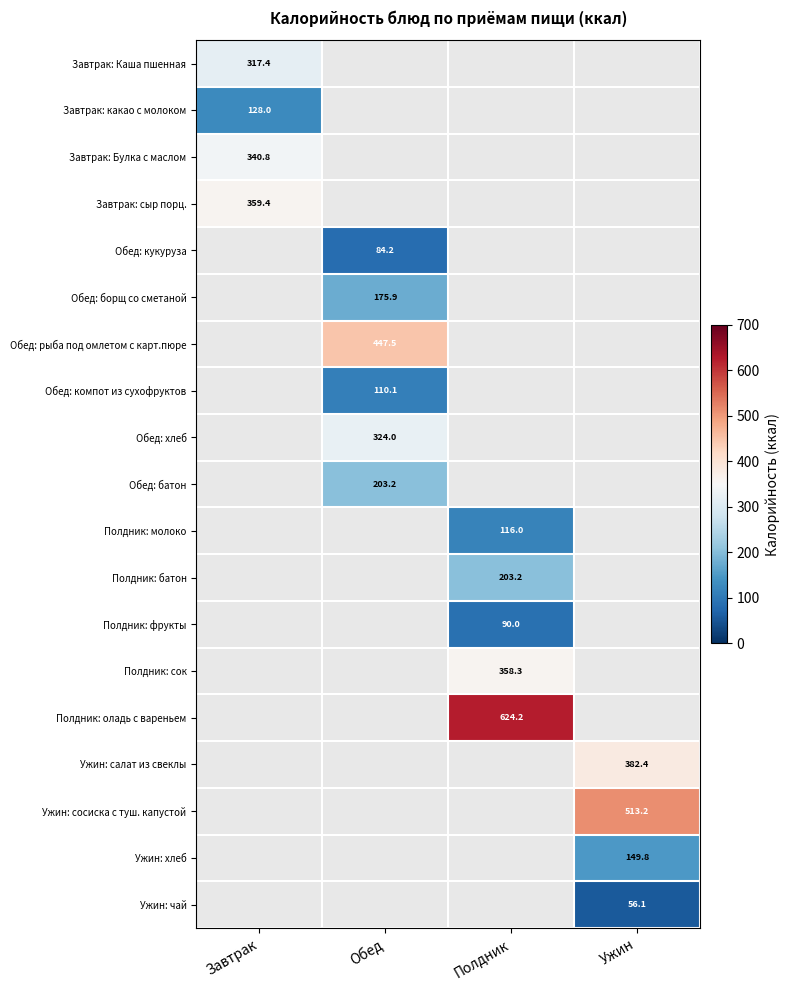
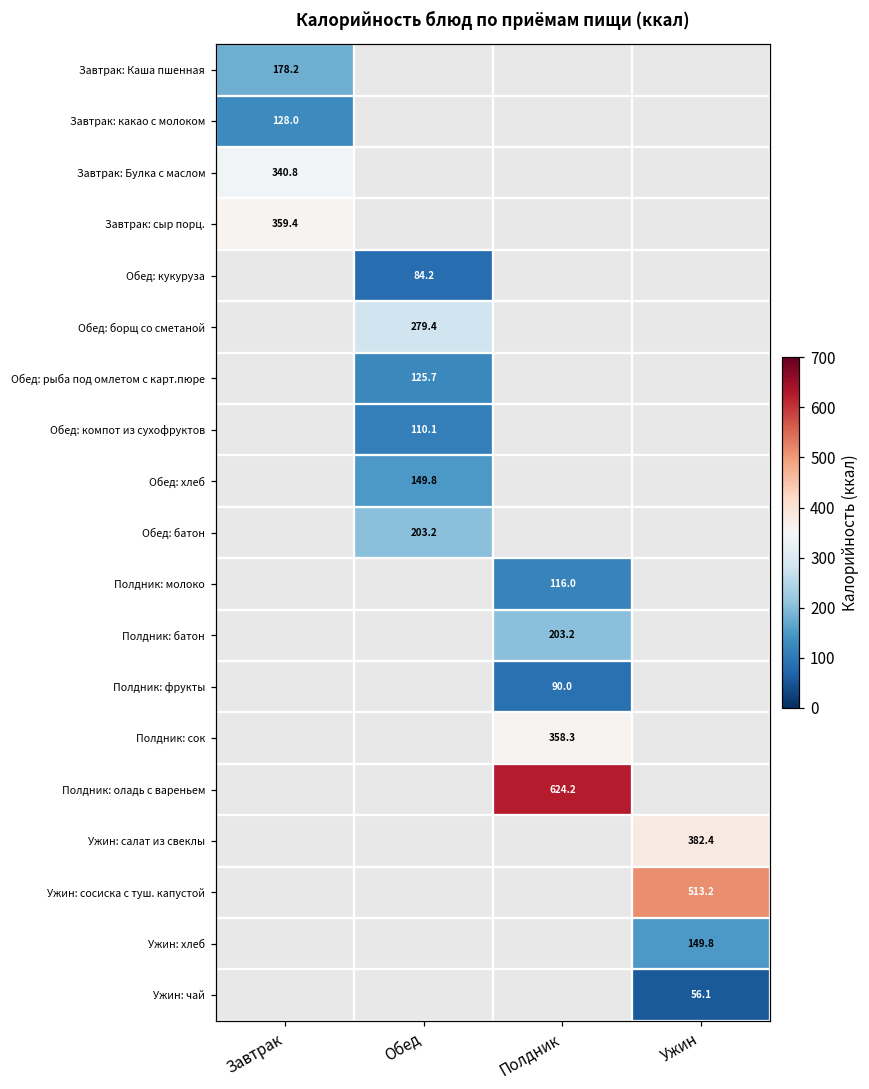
Завтрак: Каша пшенная, Завтрак: 317.4 -> 178.2
Обед: борщ со сметаной, Обед: 175.9 -> 279.4
Обед: рыба под омлетом с карт.пюре, Обед: 447.5 -> 125.7
Обед: хлеб, Обед: 324.0 -> 149.8
